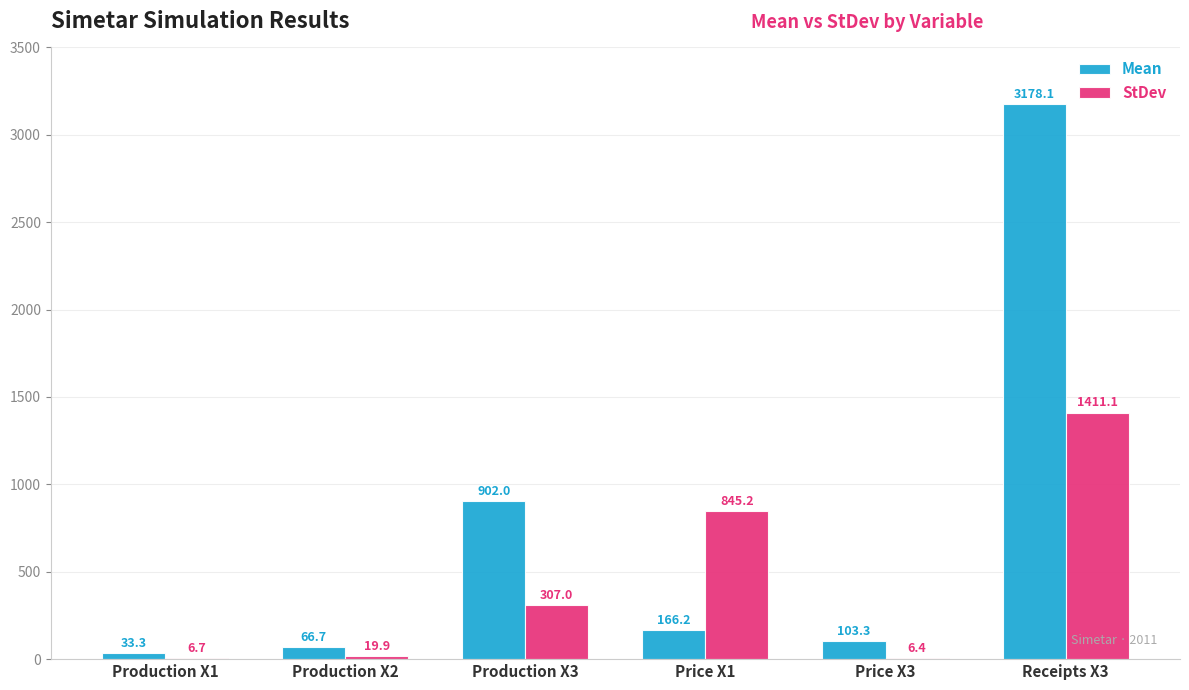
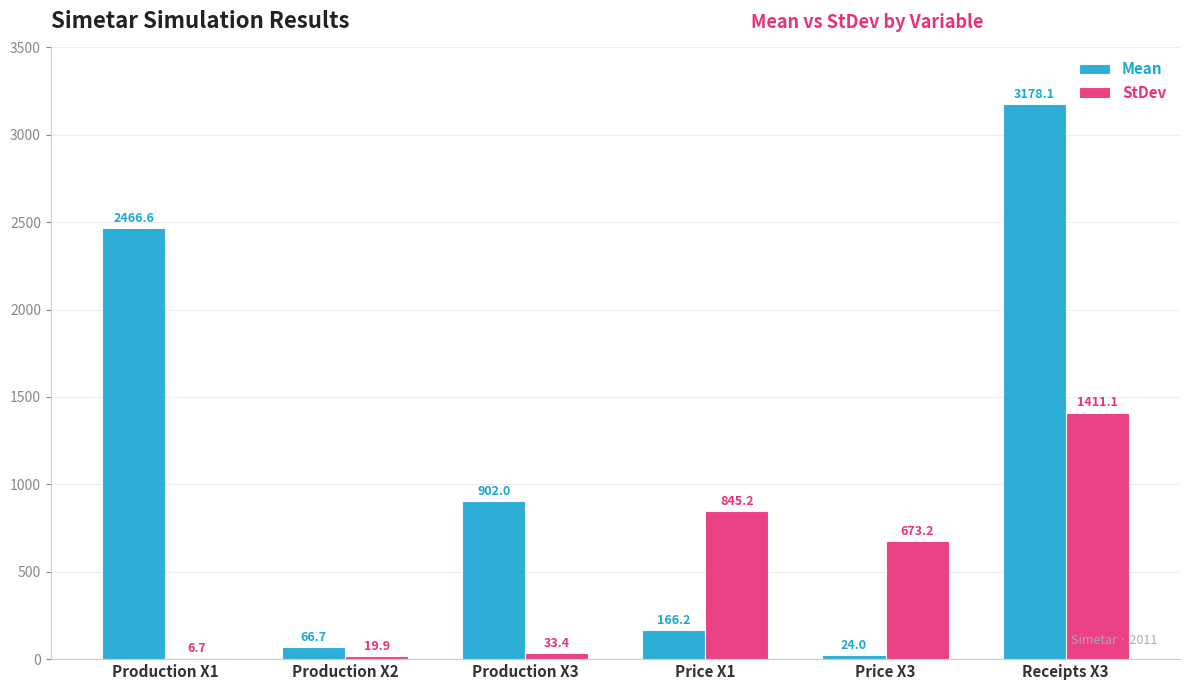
Mean, Production X1: 33.3 -> 2466.6
StDev, Production X3: 307.0 -> 33.4
Mean, Price X3: 103.3 -> 24.0
StDev, Price X3: 6.4 -> 673.2
